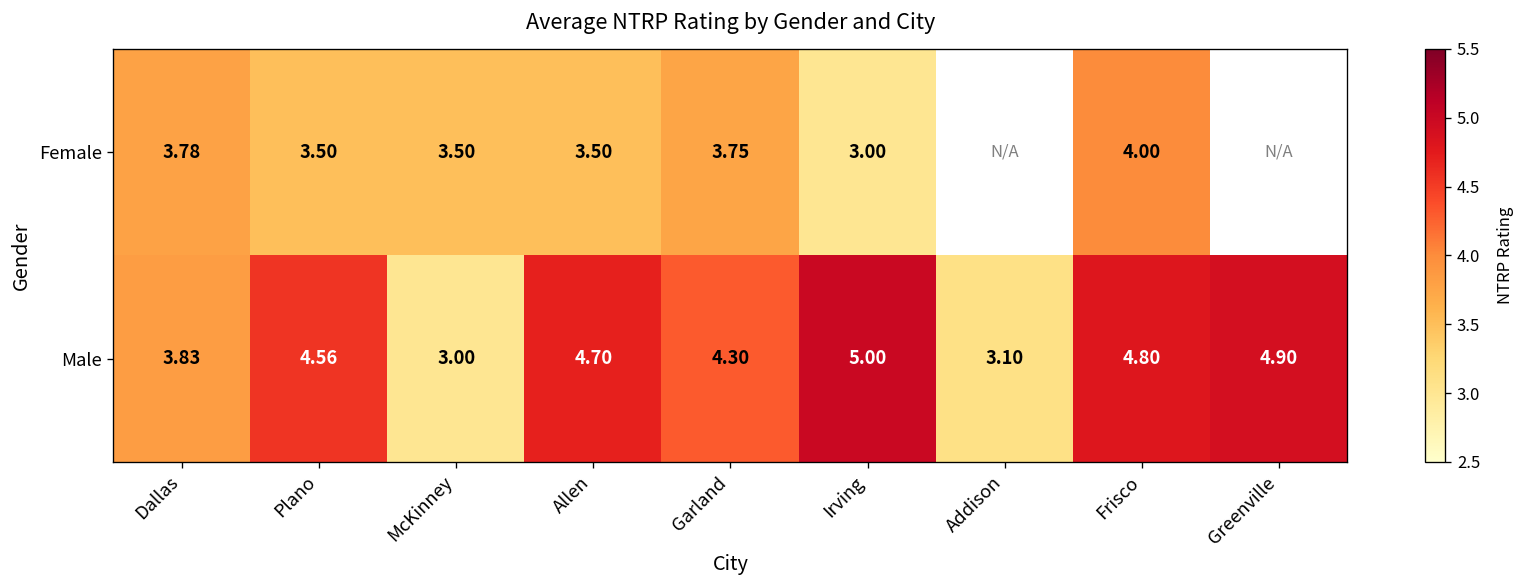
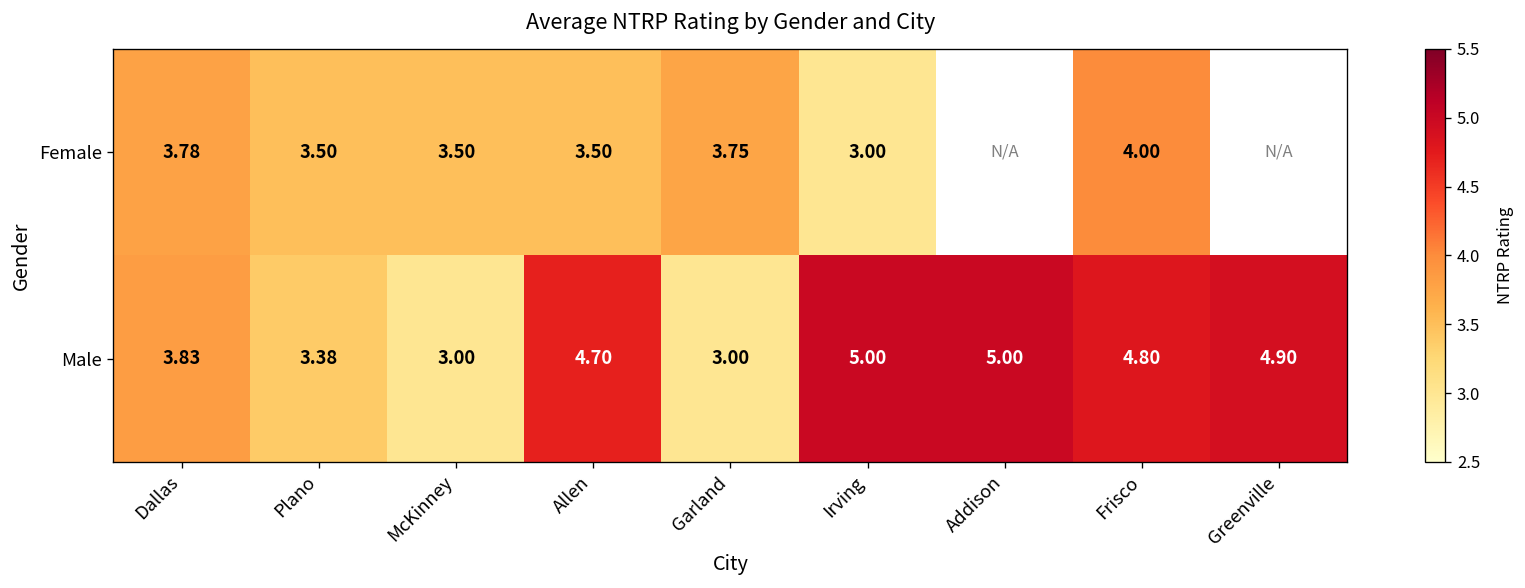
Male, Plano: 4.56 -> 3.38
Male, Garland: 4.30 -> 3.00
Male, Addison: 3.10 -> 5.00
